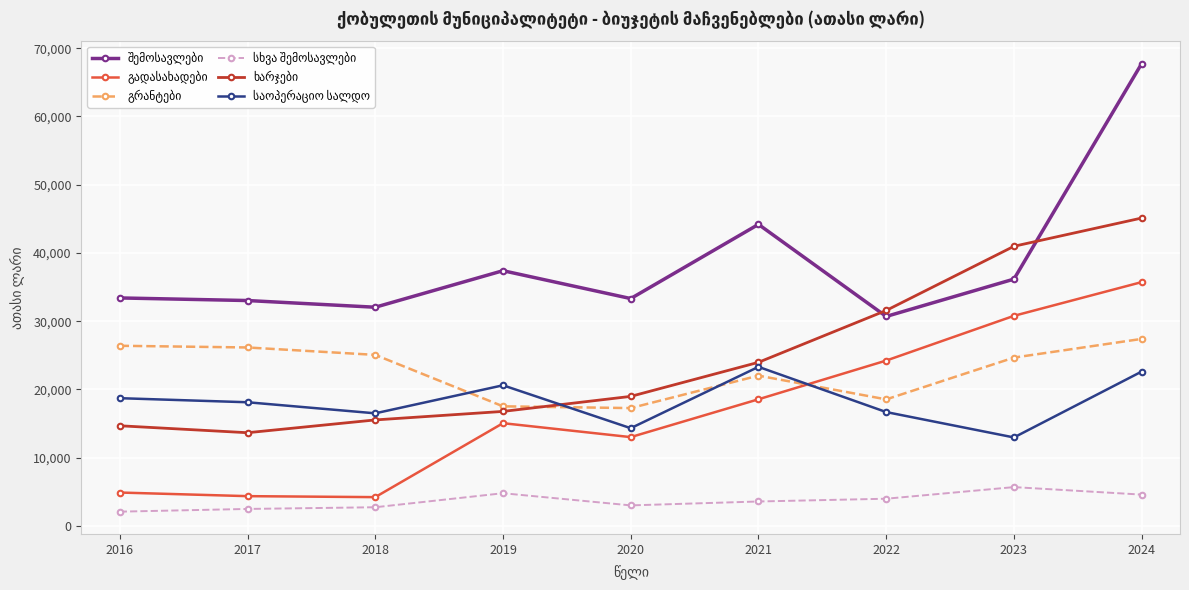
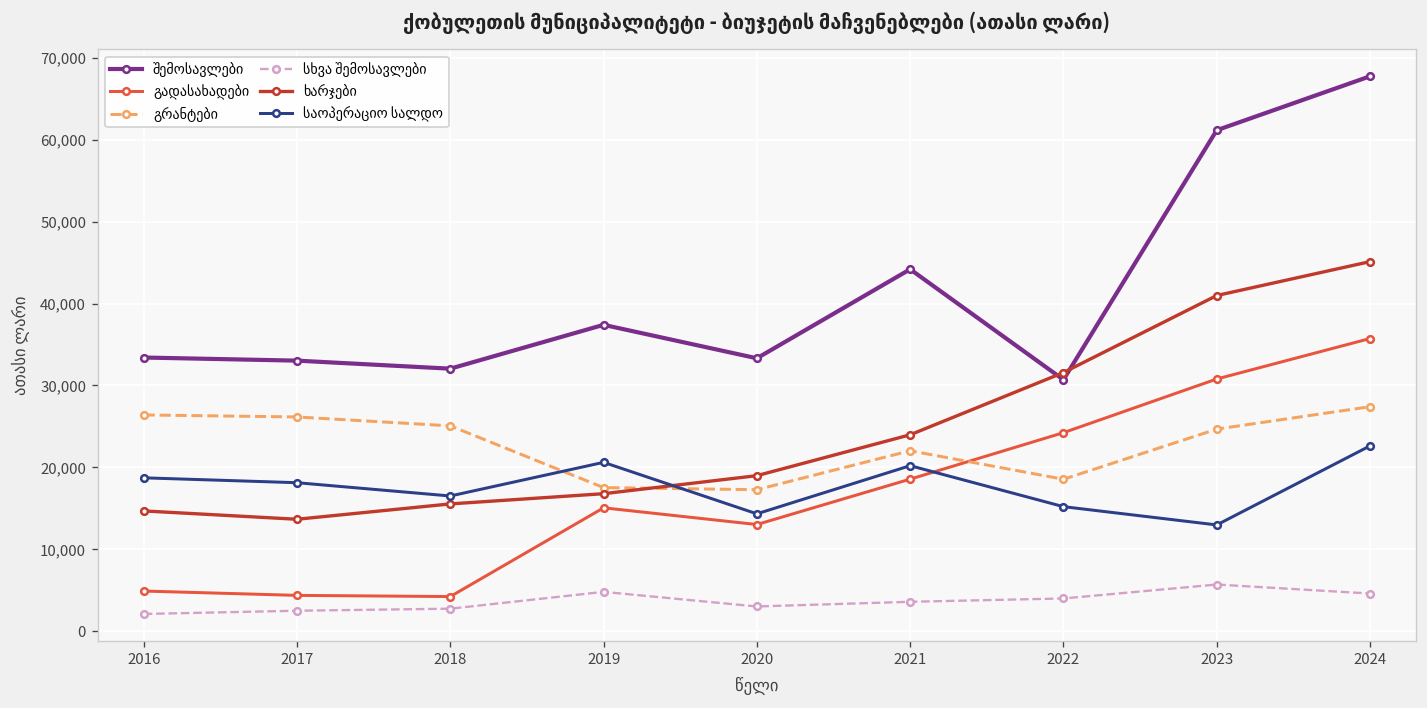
საოპერაციო სალდო, 2021: 23,000 -> 20,000
საოპერაციო სალდო, 2022: 17,000 -> 15,000
შემოსავლები, 2023: 36,000 -> 61,000
